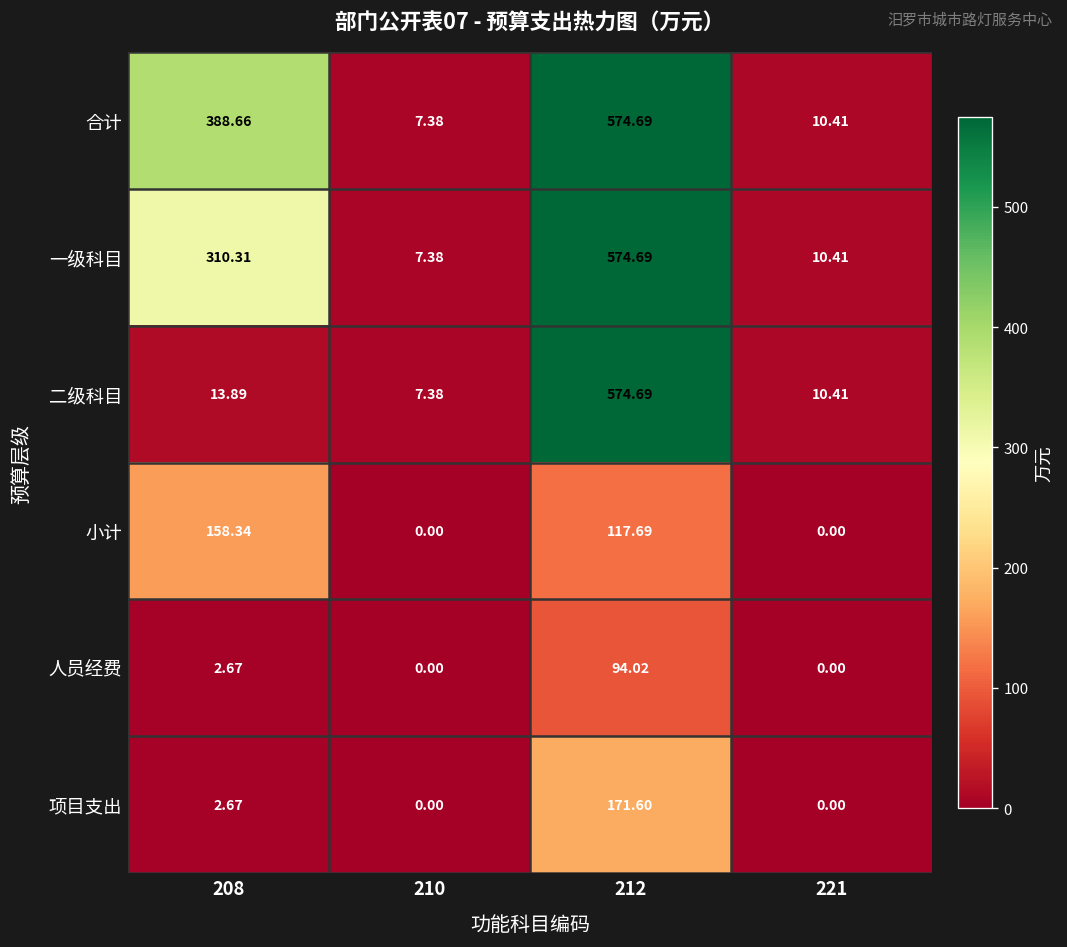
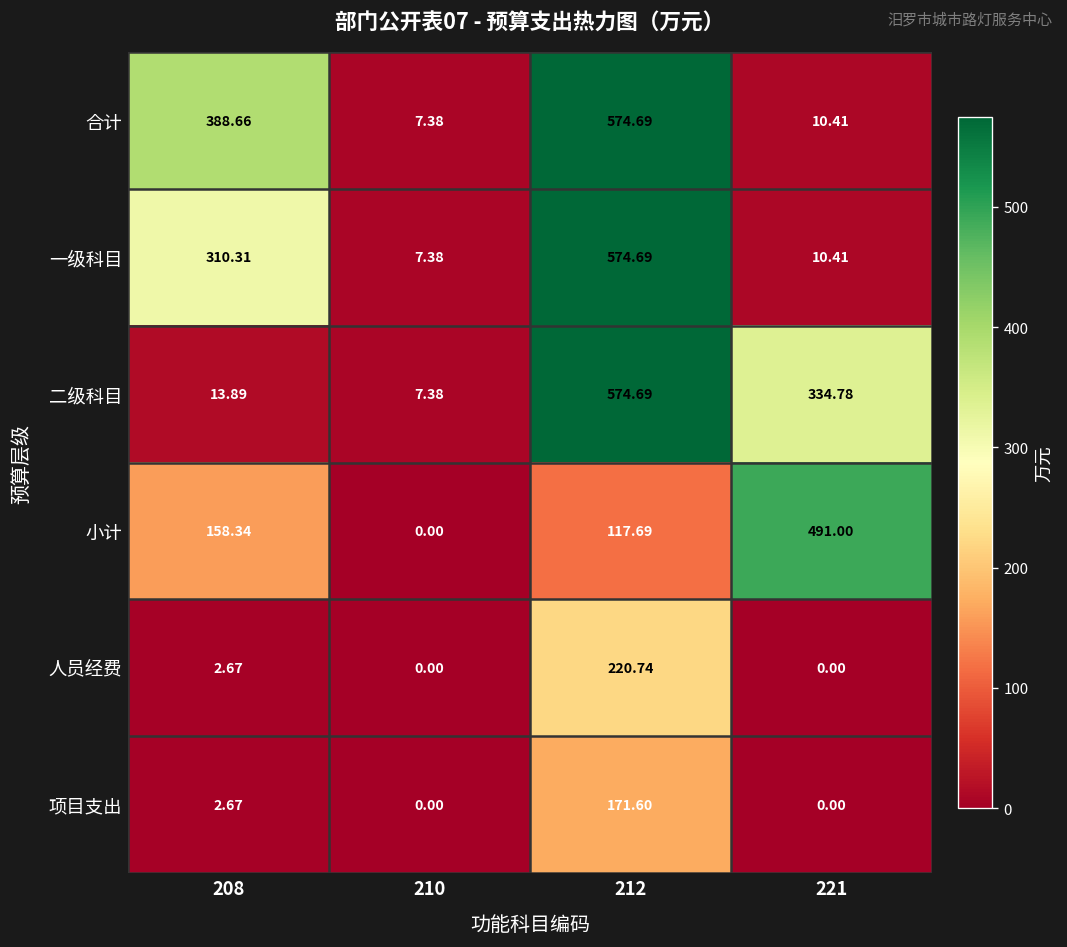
二级科目, 221: 10.41 -> 334.78
小计, 221: 0.00 -> 491.00
人员经费, 212: 94.02 -> 220.74
